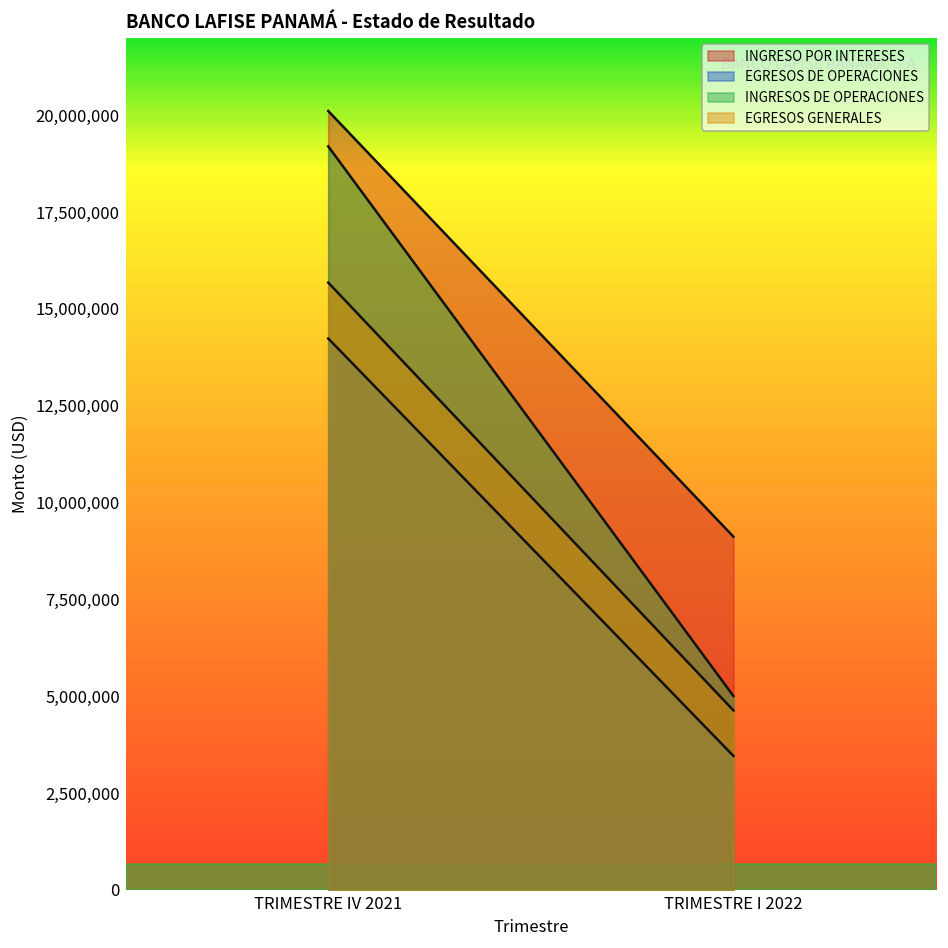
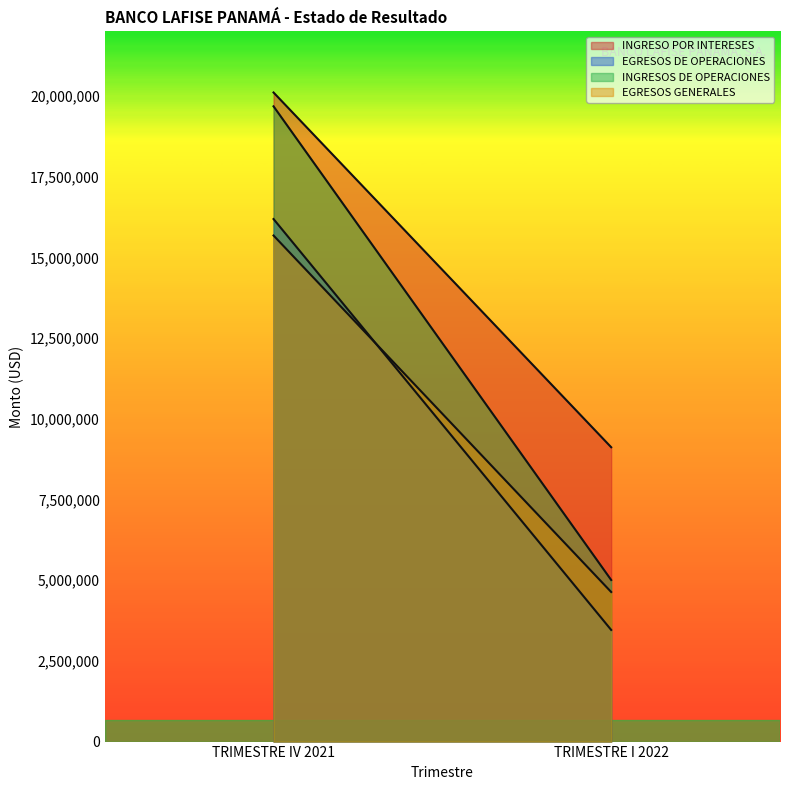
EGRESOS DE OPERACIONES, TRIMESTRE IV 2021: 14,200,000 -> 16,200,000
INGRESOS DE OPERACIONES, TRIMESTRE IV 2021: 19,200,000 -> 19,700,000
